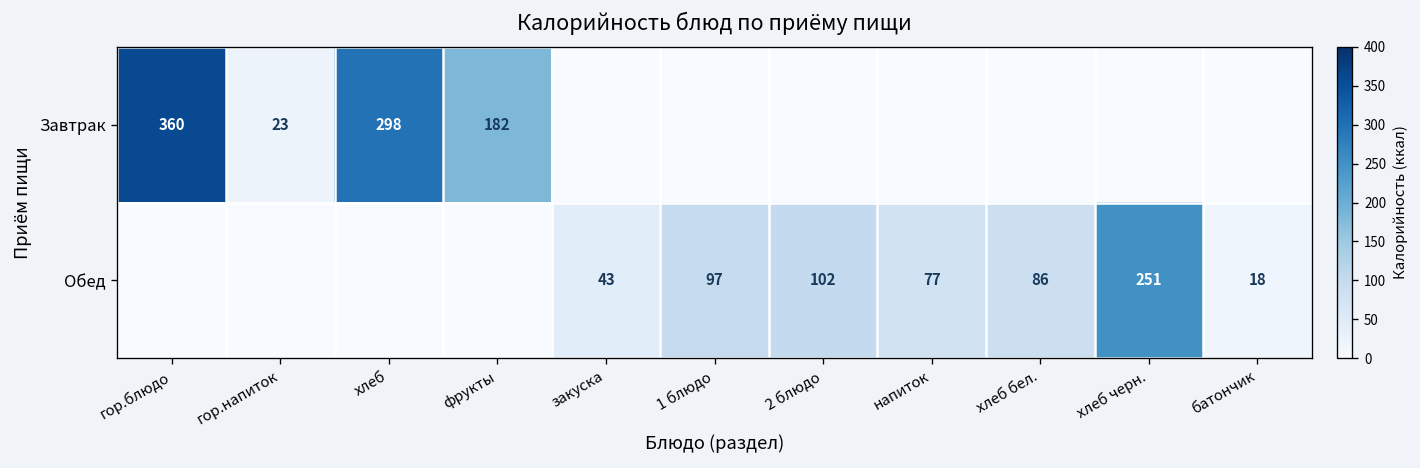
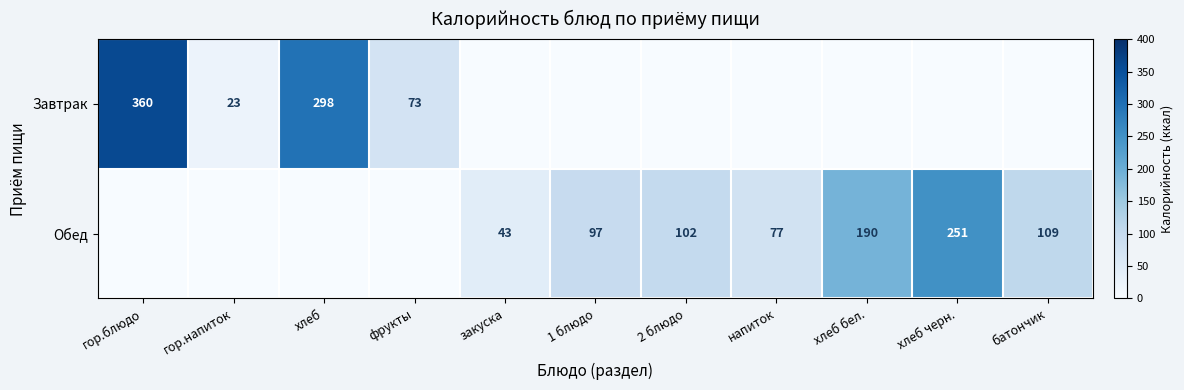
Завтрак, фрукты: 182 -> 73
Обед, хлеб бел.: 86 -> 190
Обед, батончик: 18 -> 109
